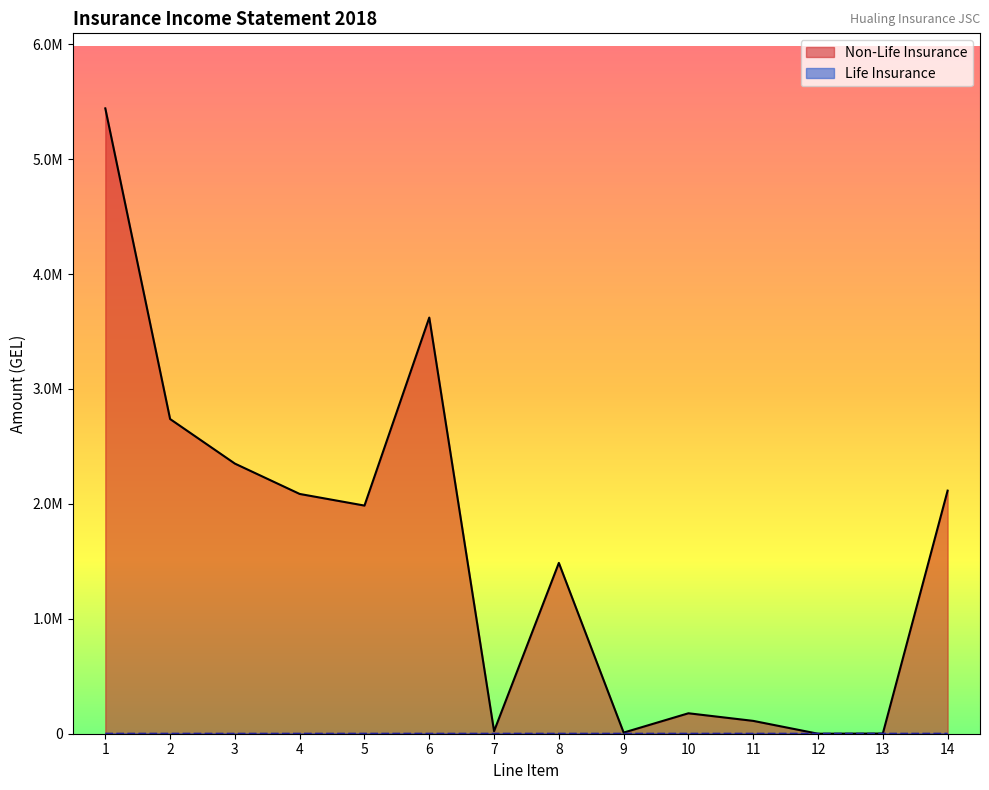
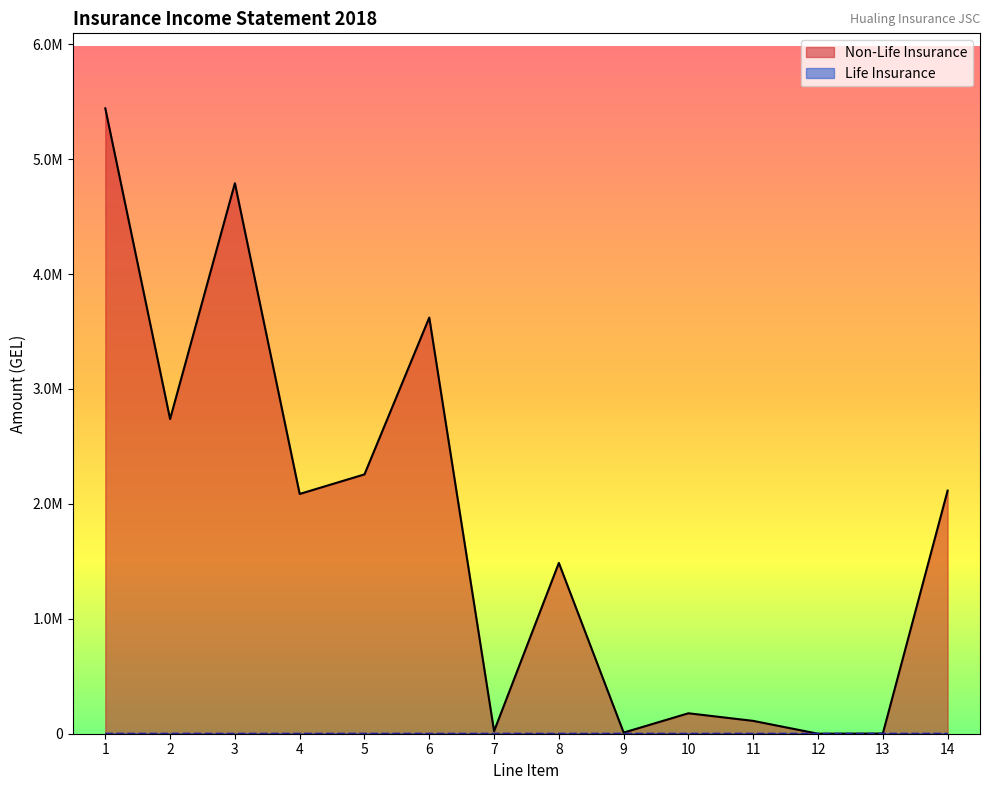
Non-Life Insurance, 3: 2350000 -> 4790000
Non-Life Insurance, 5: 1990000 -> 2260000
